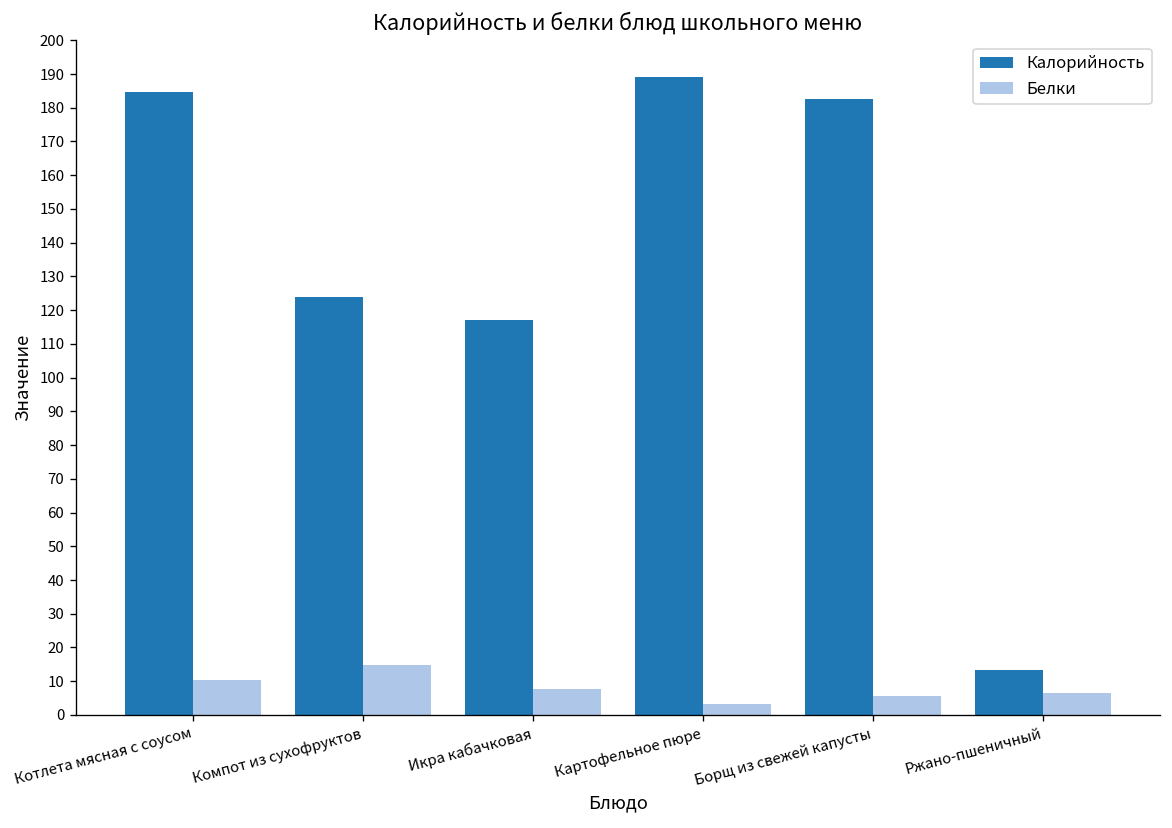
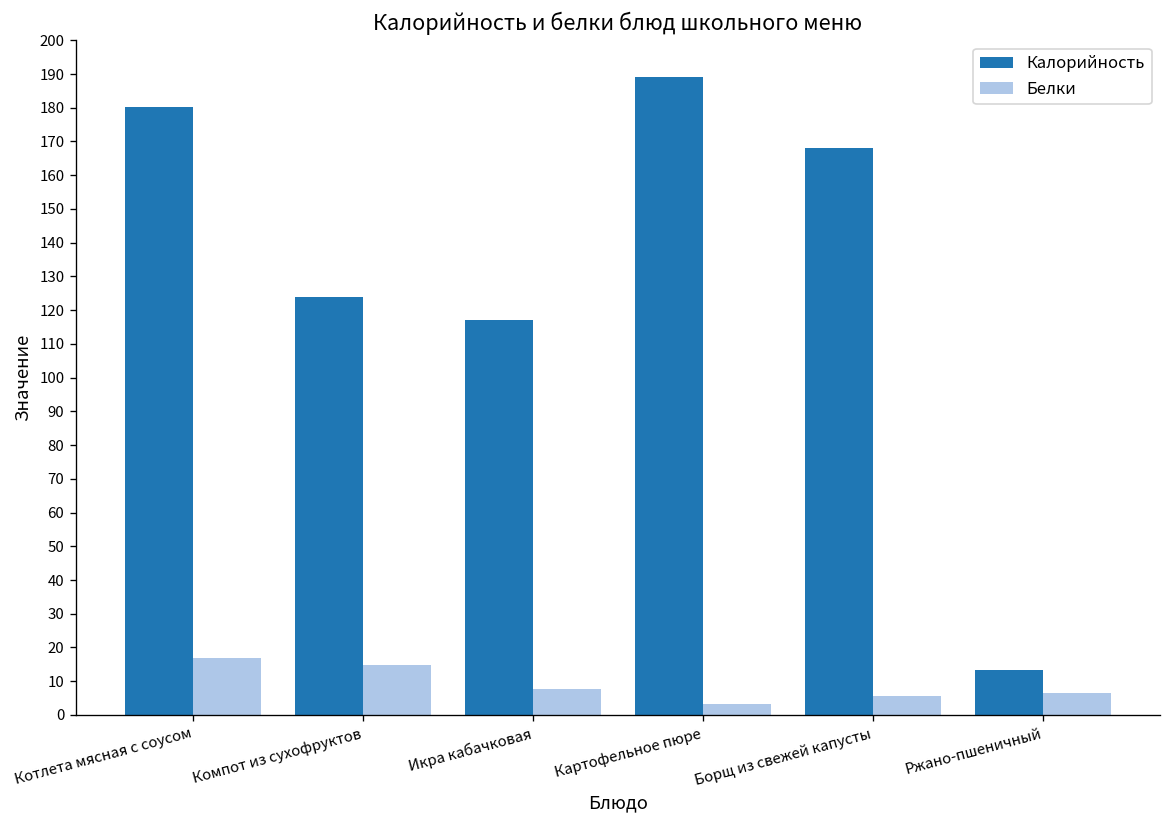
Калорийность, Котлета мясная с соусом: 185 -> 180
Белки, Котлета мясная с соусом: 10 -> 17
Калорийность, Борщ из свежей капусты: 183 -> 168
